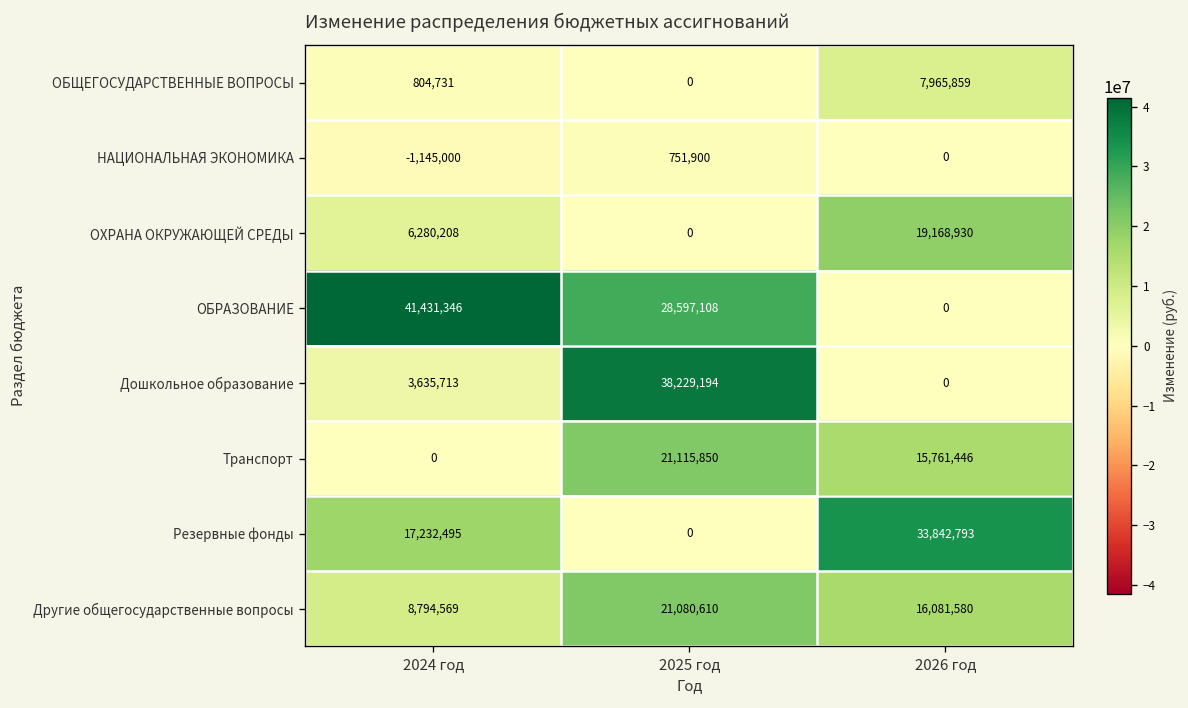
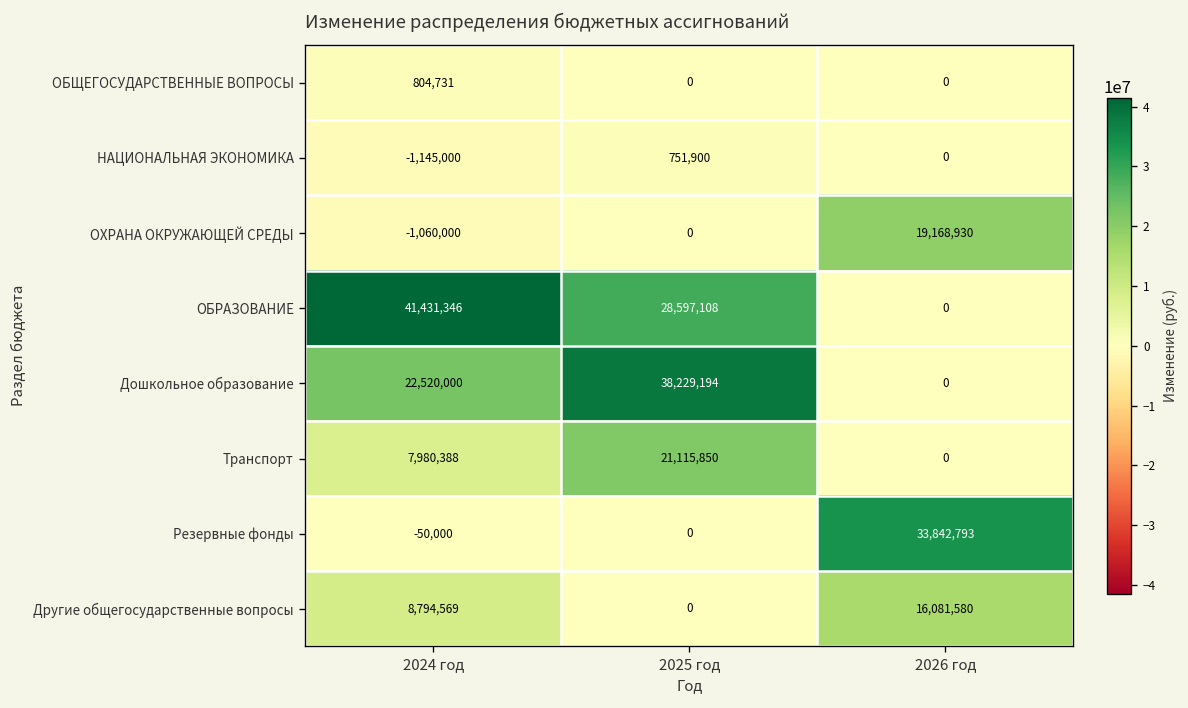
ОБЩЕГОСУДАРСТВЕННЫЕ ВОПРОСЫ, 2026 год: 7,965,859 -> 0
ОХРАНА ОКРУЖАЮЩЕЙ СРЕДЫ, 2024 год: 6,280,208 -> -1,060,000
Дошкольное образование, 2024 год: 3,635,713 -> 22,520,000
Транспорт, 2024 год: 0 -> 7,980,388
Транспорт, 2026 год: 15,761,446 -> 0
Резервные фонды, 2024 год: 17,232,495 -> -50,000
Другие общегосударственные вопросы, 2025 год: 21,080,610 -> 0
